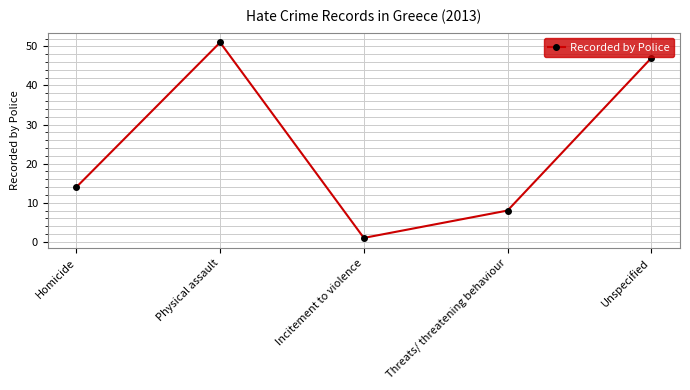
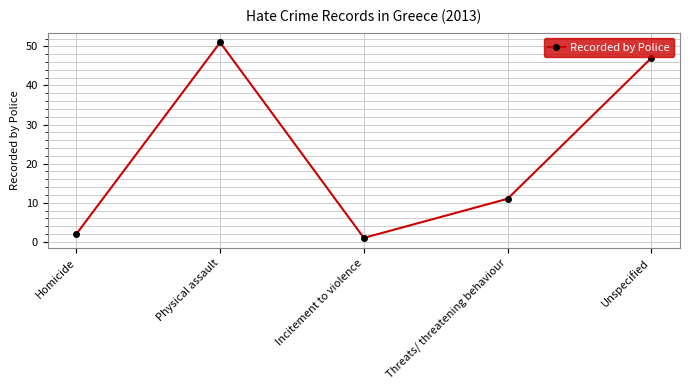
Homicide: 14 -> 2
Threats/ threatening behaviour: 8 -> 11
